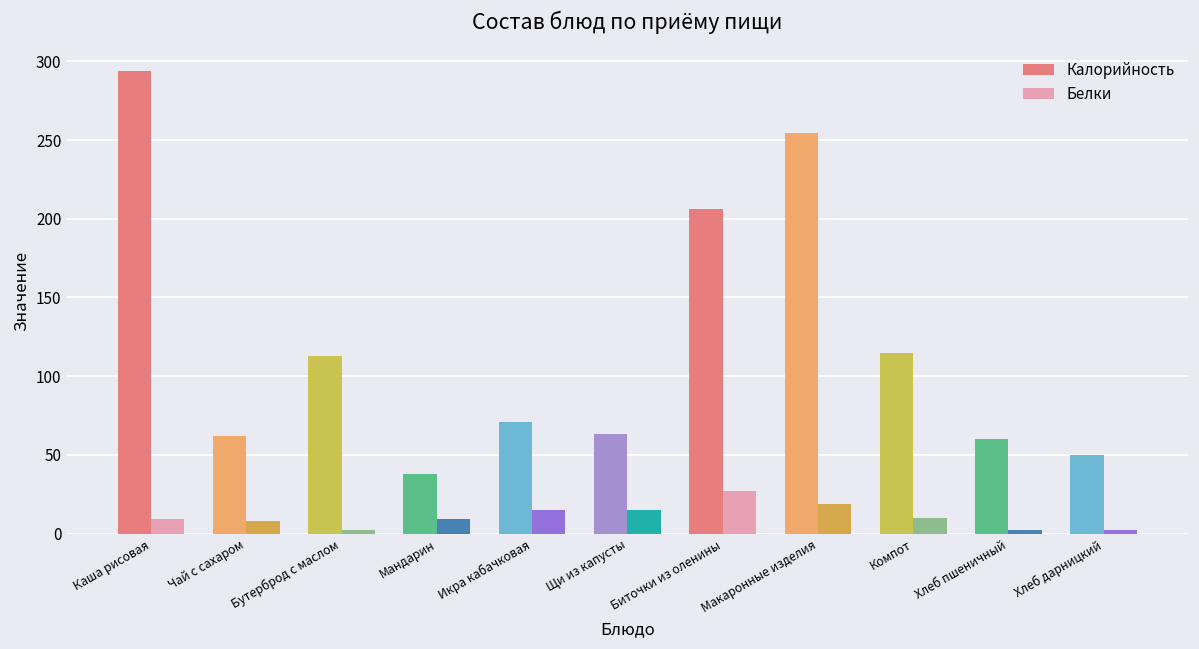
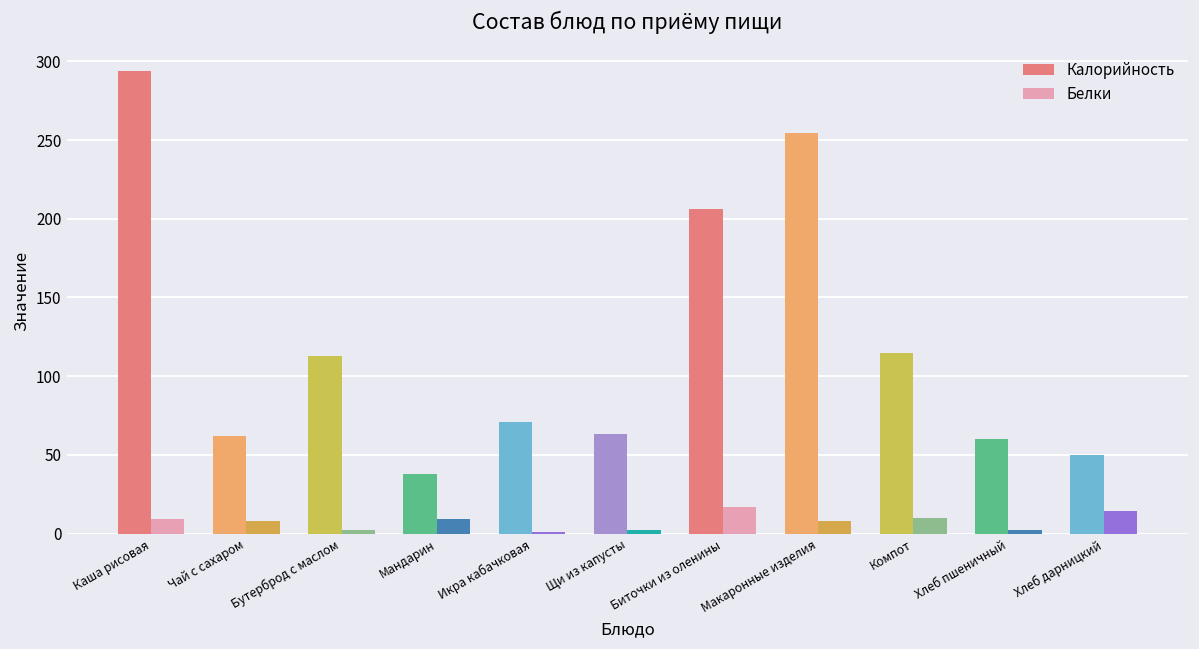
Белки, Икра кабачковая: 15 -> 1
Белки, Щи из капусты: 15 -> 2
Белки, Биточки из оленины: 27 -> 17
Белки, Макаронные изделия: 19 -> 8
Белки, Хлеб дарницкий: 2 -> 14
